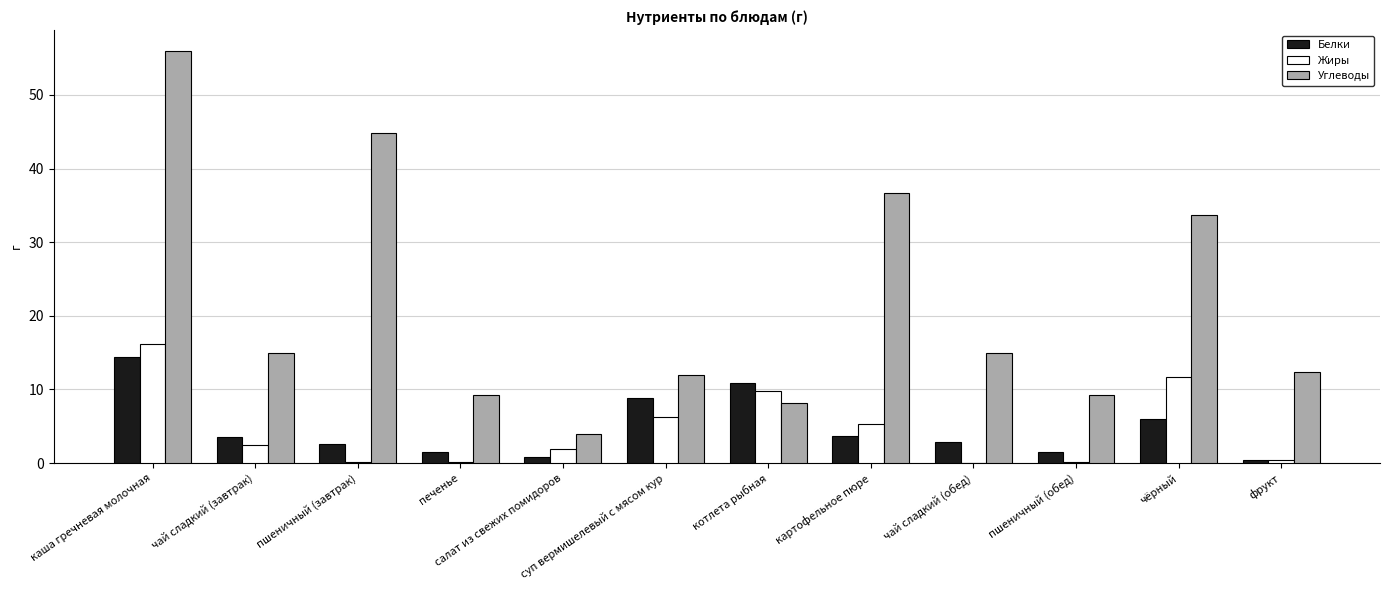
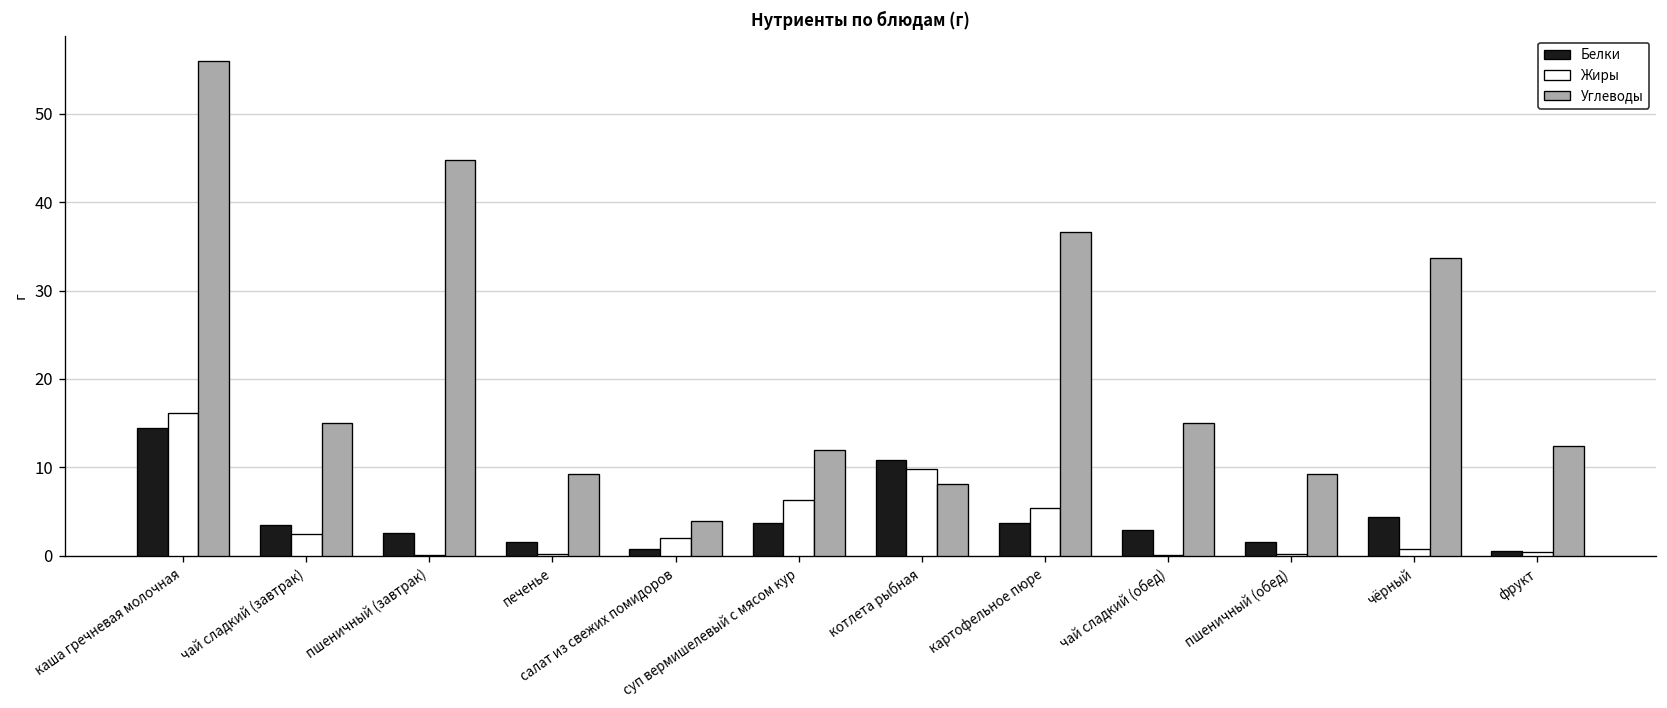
Белки, суп вермишелевый с мясом кур: 9 -> 4
Белки, чёрный: 6 -> 4
Жиры, чёрный: 12 -> 1
